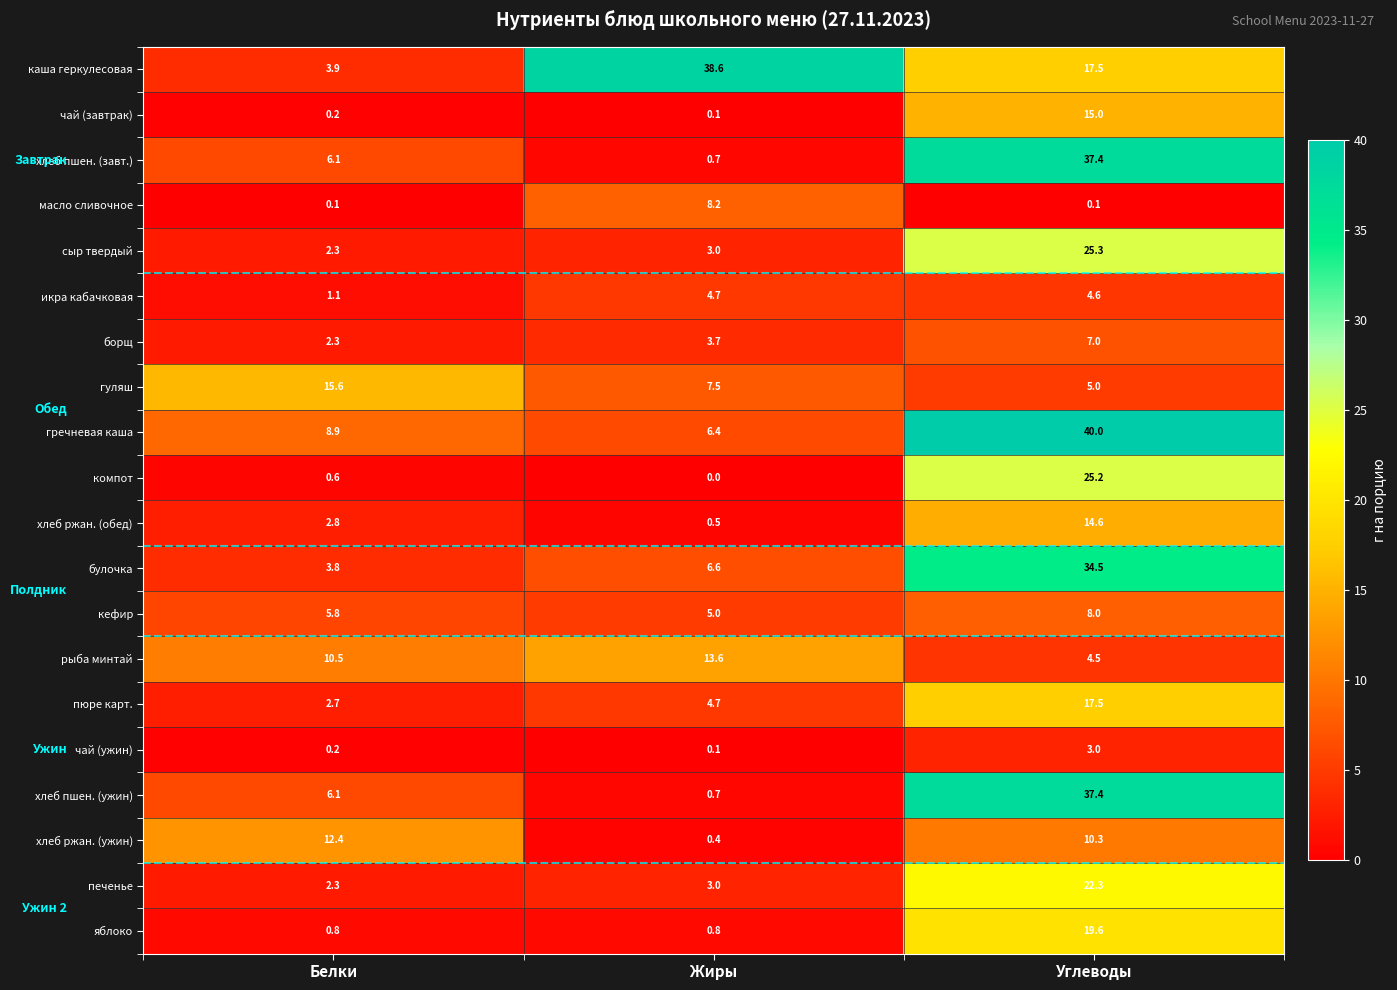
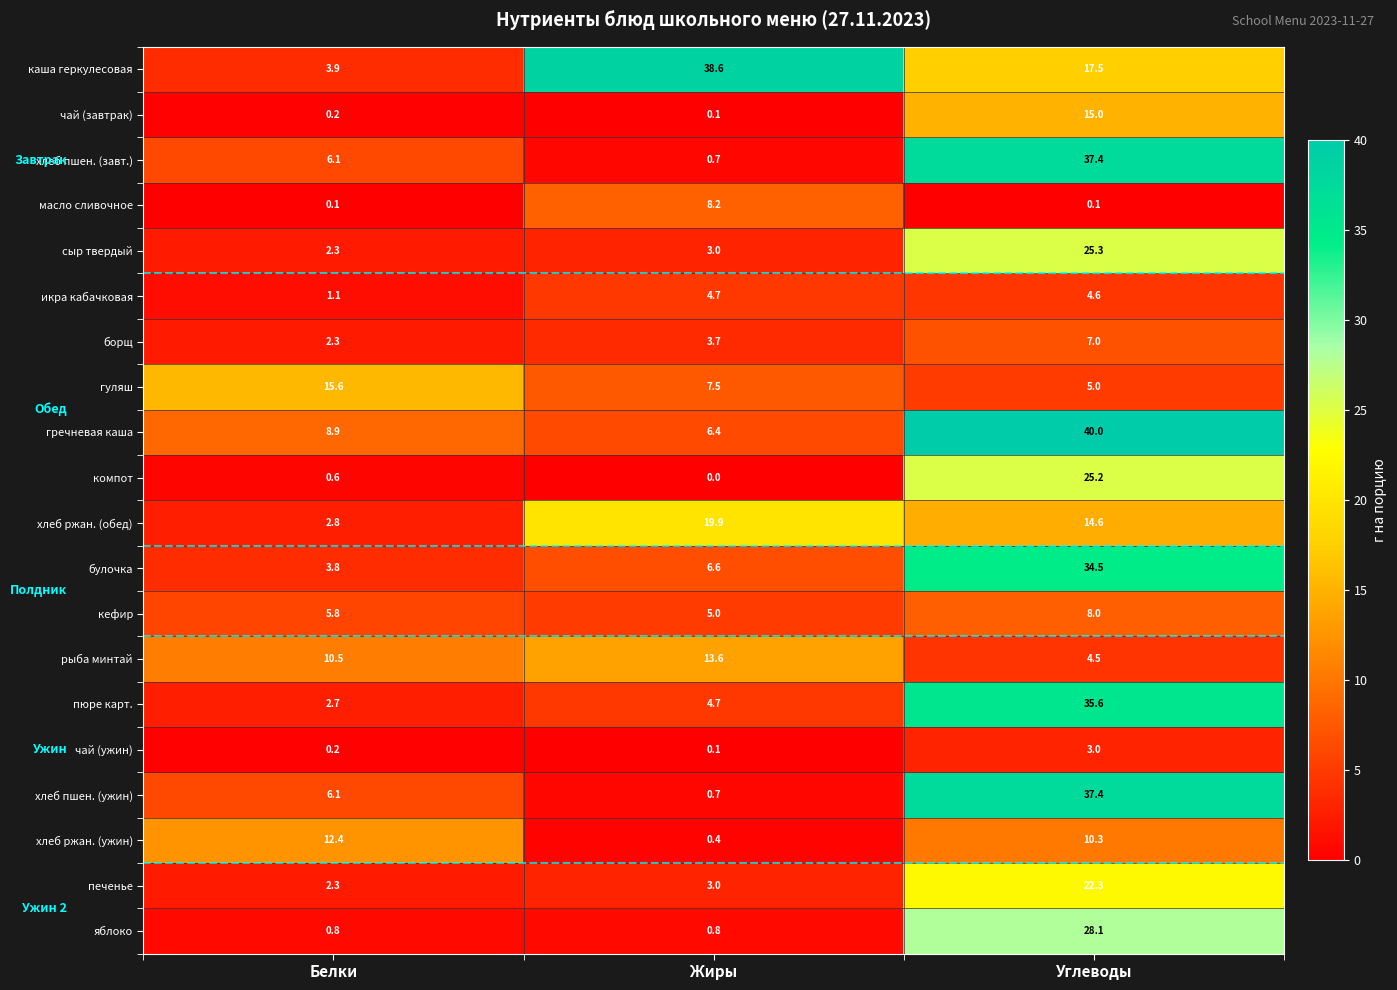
хлеб ржан. (обед), Жиры: 0.5 -> 19.9
пюре карт., Углеводы: 17.5 -> 35.6
яблоко, Углеводы: 19.6 -> 28.1
